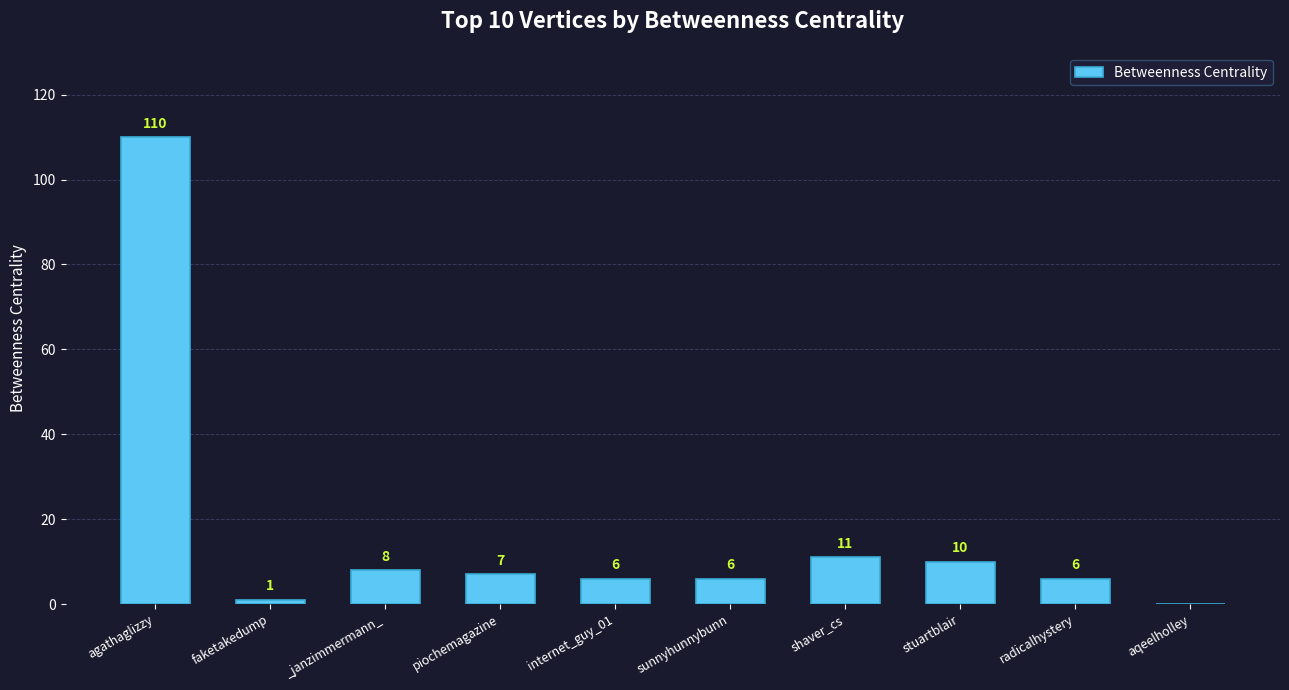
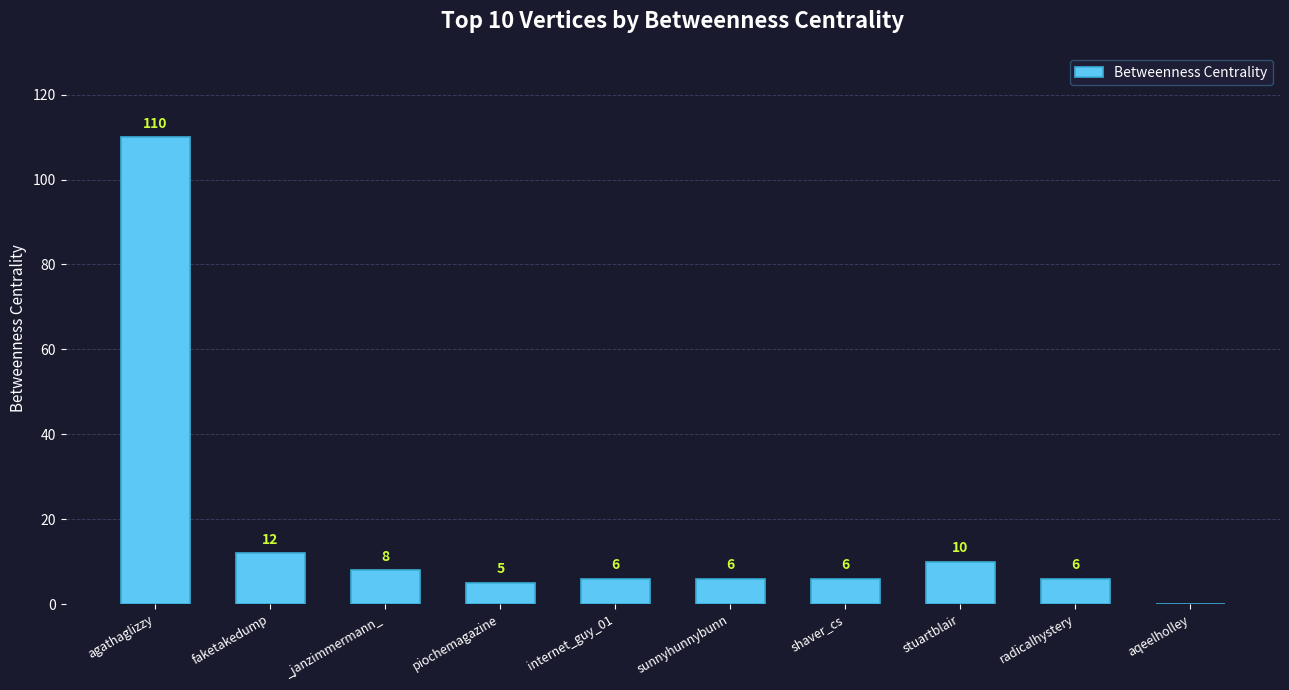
faketakedump: 1 -> 12
piochemagazine: 7 -> 5
shaver_cs: 11 -> 6
